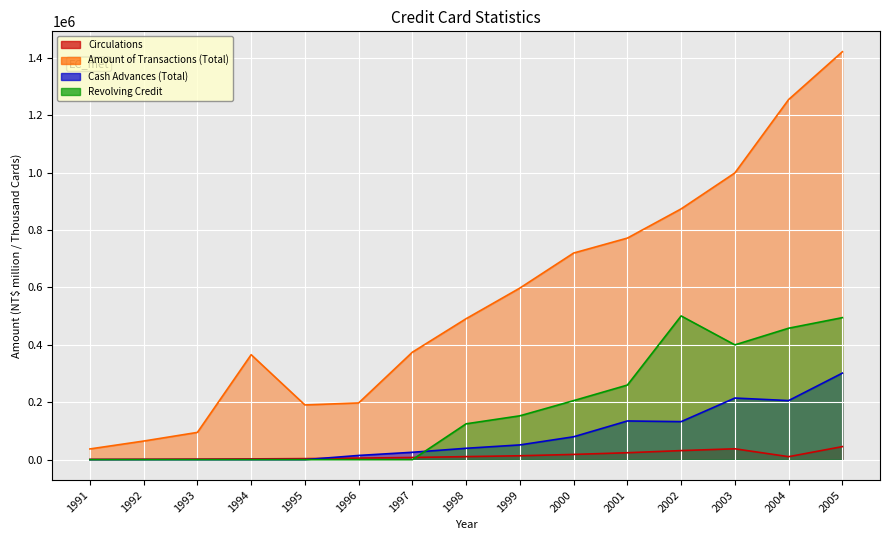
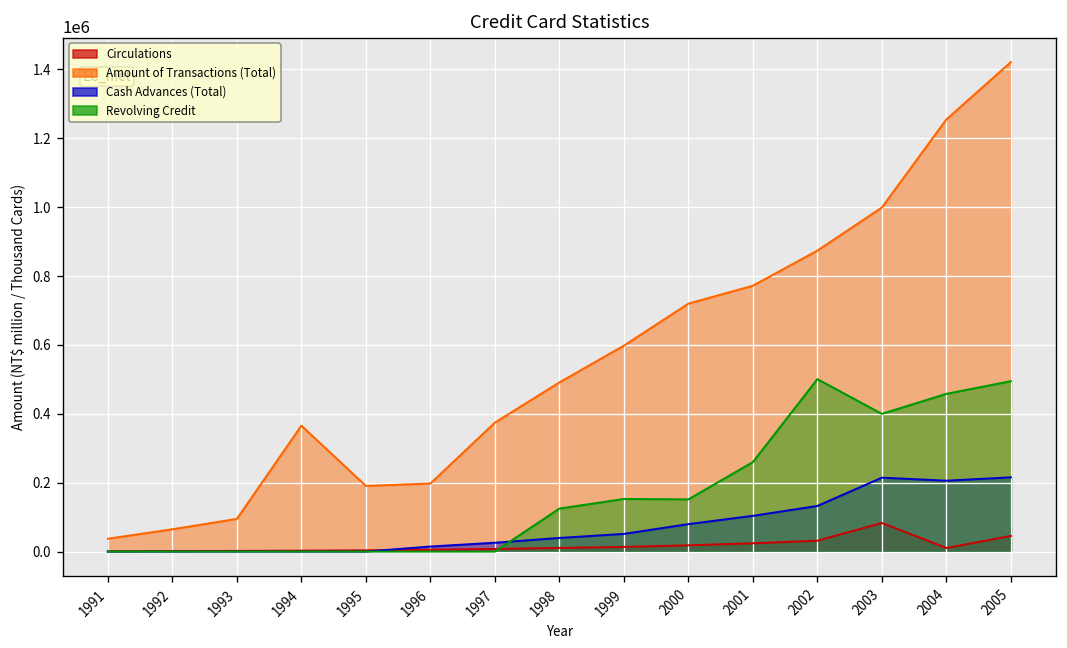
Revolving Credit, 2000: 210000 -> 150000
Cash Advances (Total), 2001: 130000 -> 100000
Circulations, 2003: 40000 -> 80000
Cash Advances (Total), 2005: 300000 -> 220000
